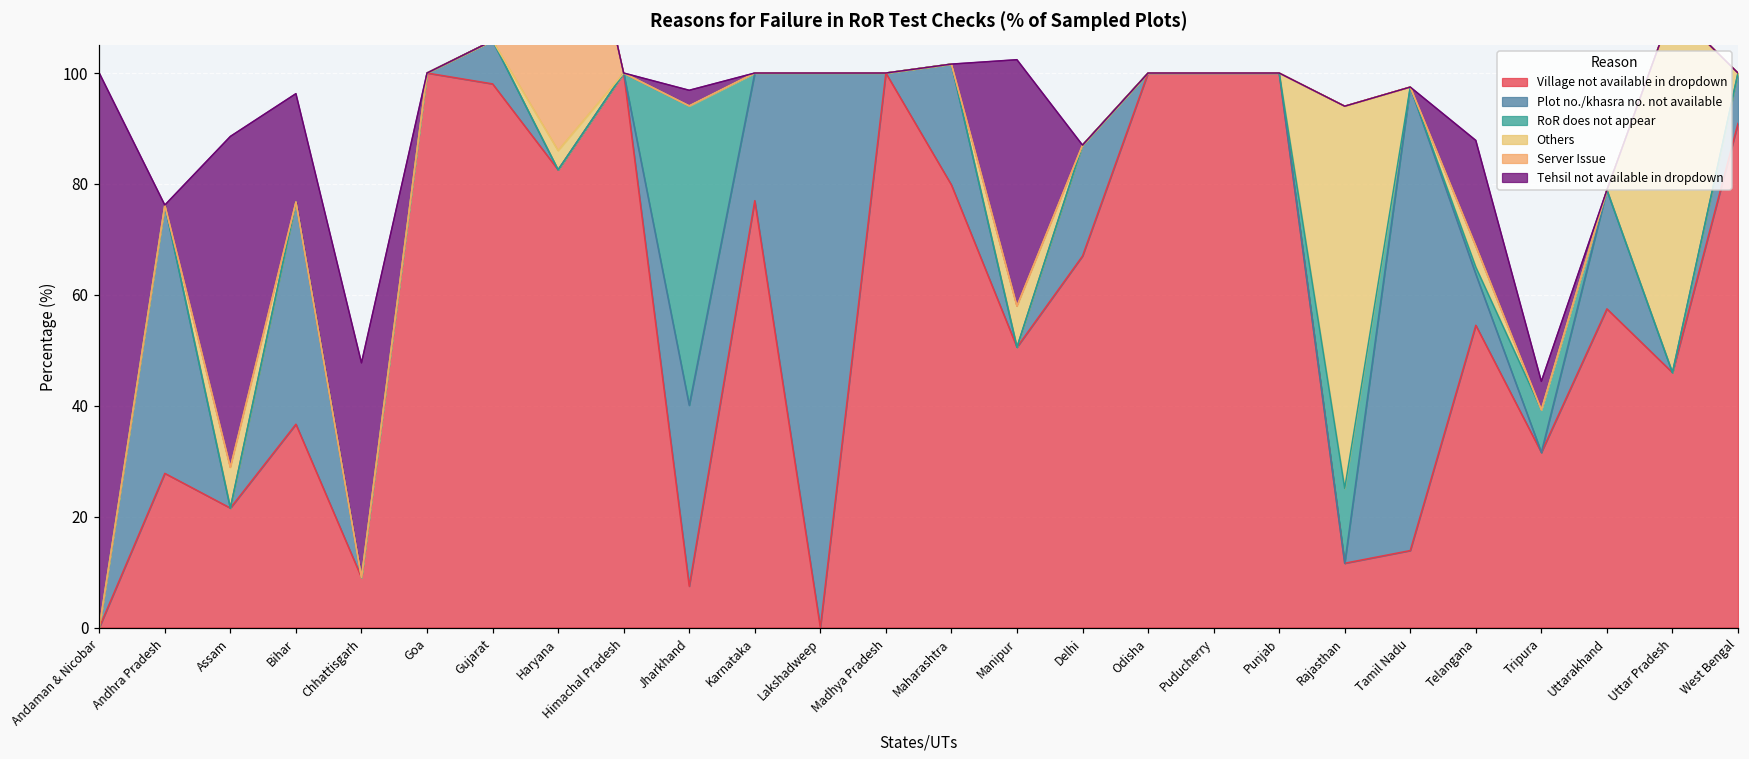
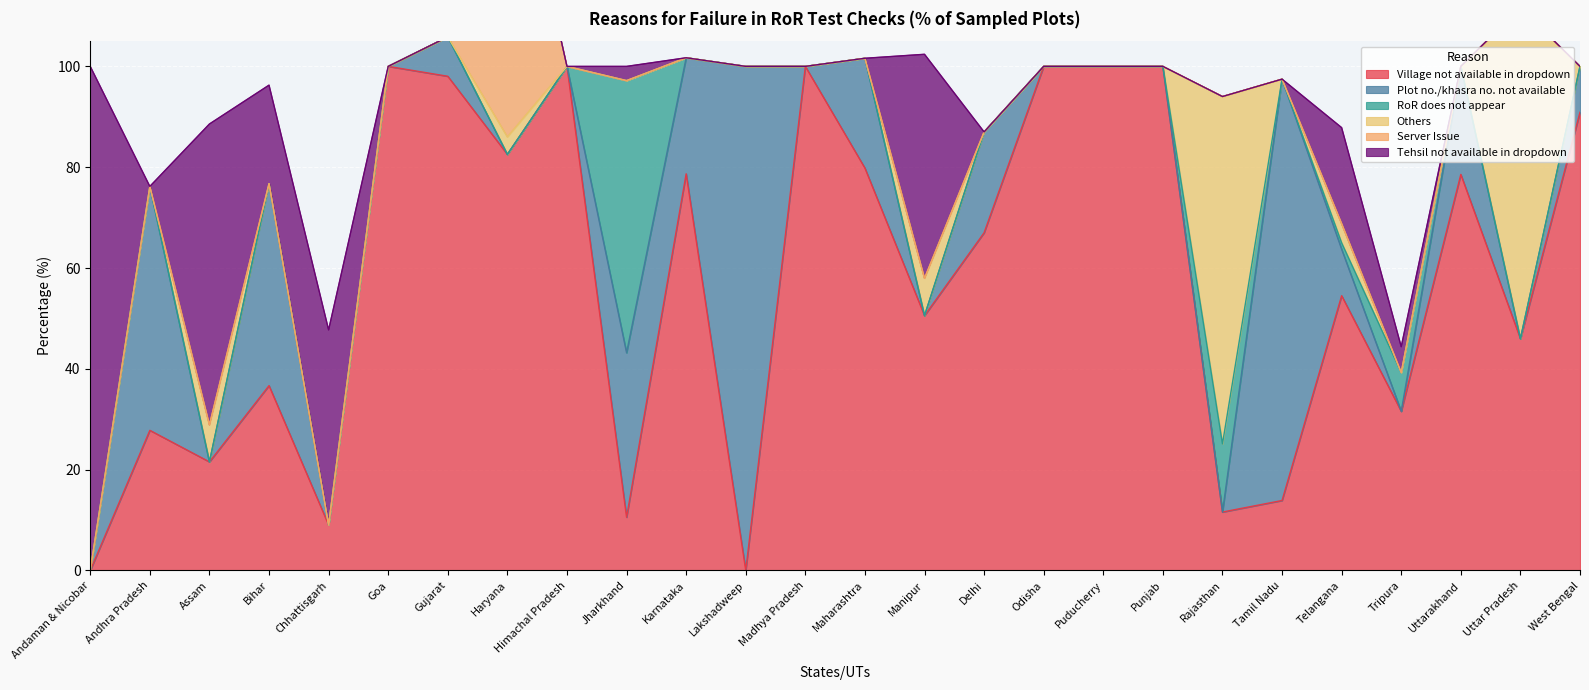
Village not available in dropdown, Jharkhand: 7 -> 11
Village not available in dropdown, Karnataka: 77 -> 79
Village not available in dropdown, Uttarakhand: 57 -> 79
